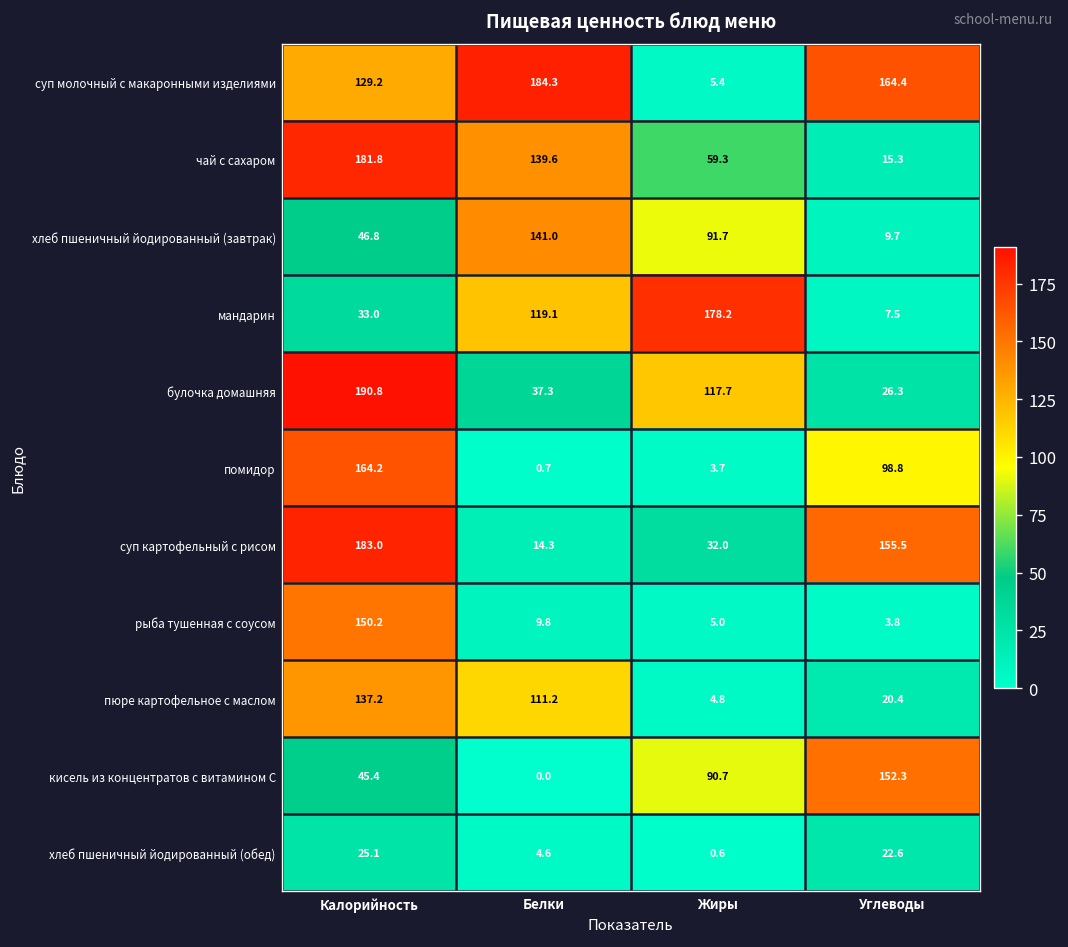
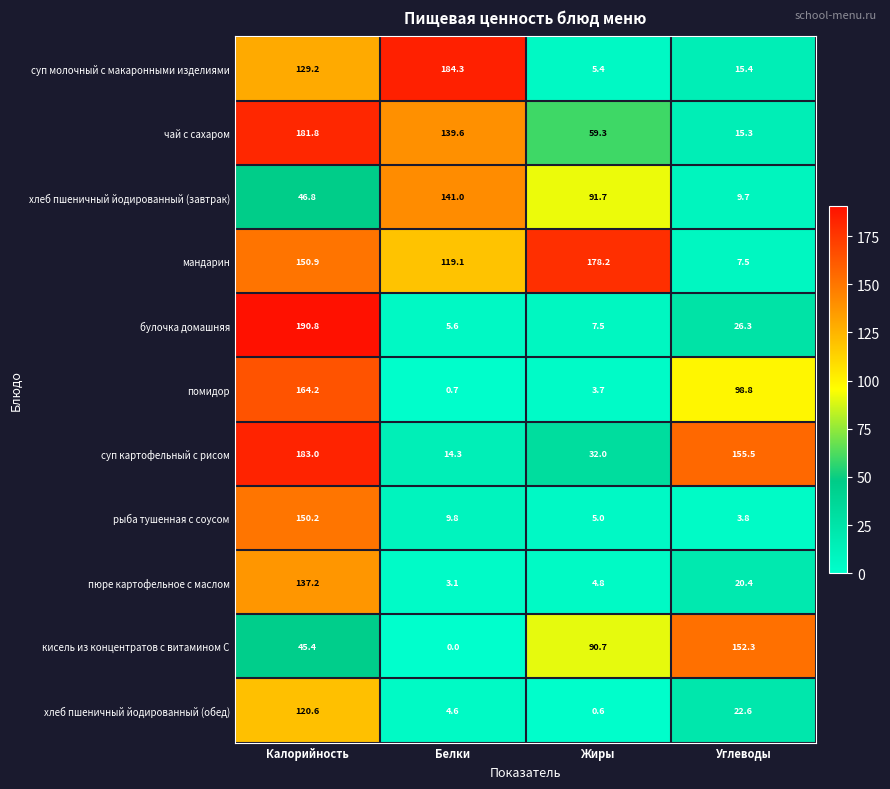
суп молочный с макаронными изделиями, Углеводы: 164.4 -> 15.4
мандарин, Калорийность: 33.0 -> 150.9
булочка домашняя, Белки: 37.3 -> 5.6
булочка домашняя, Жиры: 117.7 -> 7.5
пюре картофельное с маслом, Белки: 111.2 -> 3.1
хлеб пшеничный йодированный (обед), Калорийность: 25.1 -> 120.6
